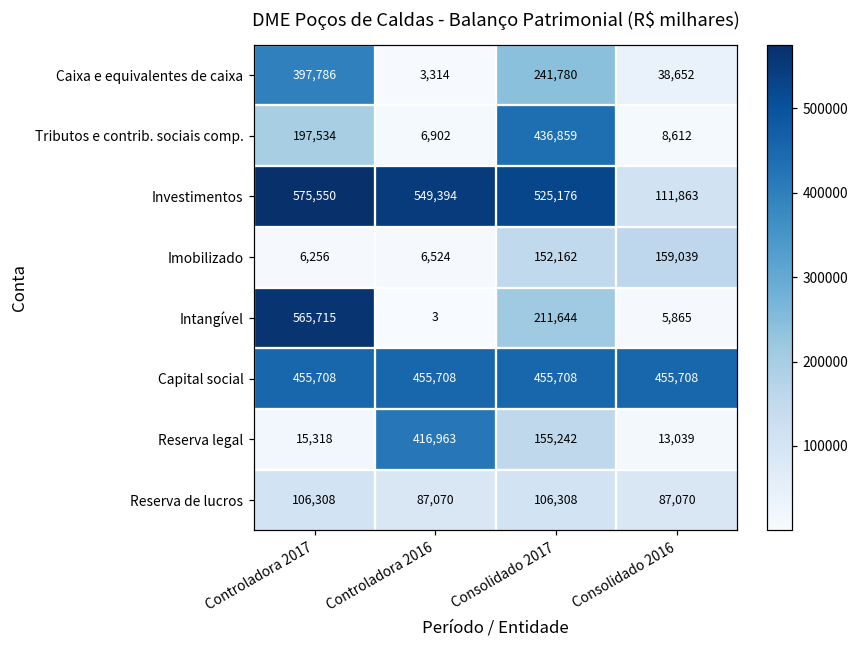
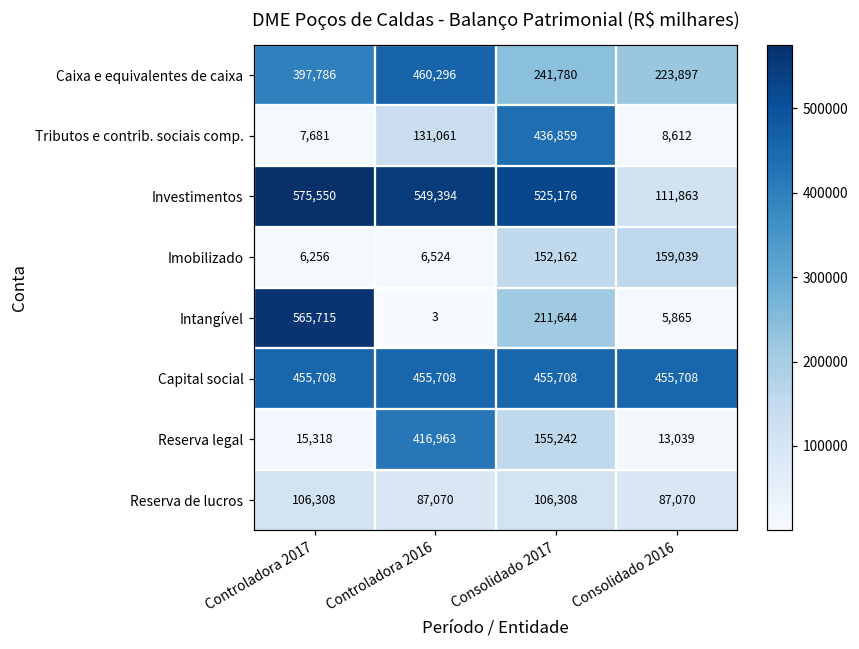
Caixa e equivalentes de caixa, Controladora 2016: 3,314 -> 460,296
Caixa e equivalentes de caixa, Consolidado 2016: 38,652 -> 223,897
Tributos e contrib. sociais comp., Controladora 2017: 197,534 -> 7,681
Tributos e contrib. sociais comp., Controladora 2016: 6,902 -> 131,061
